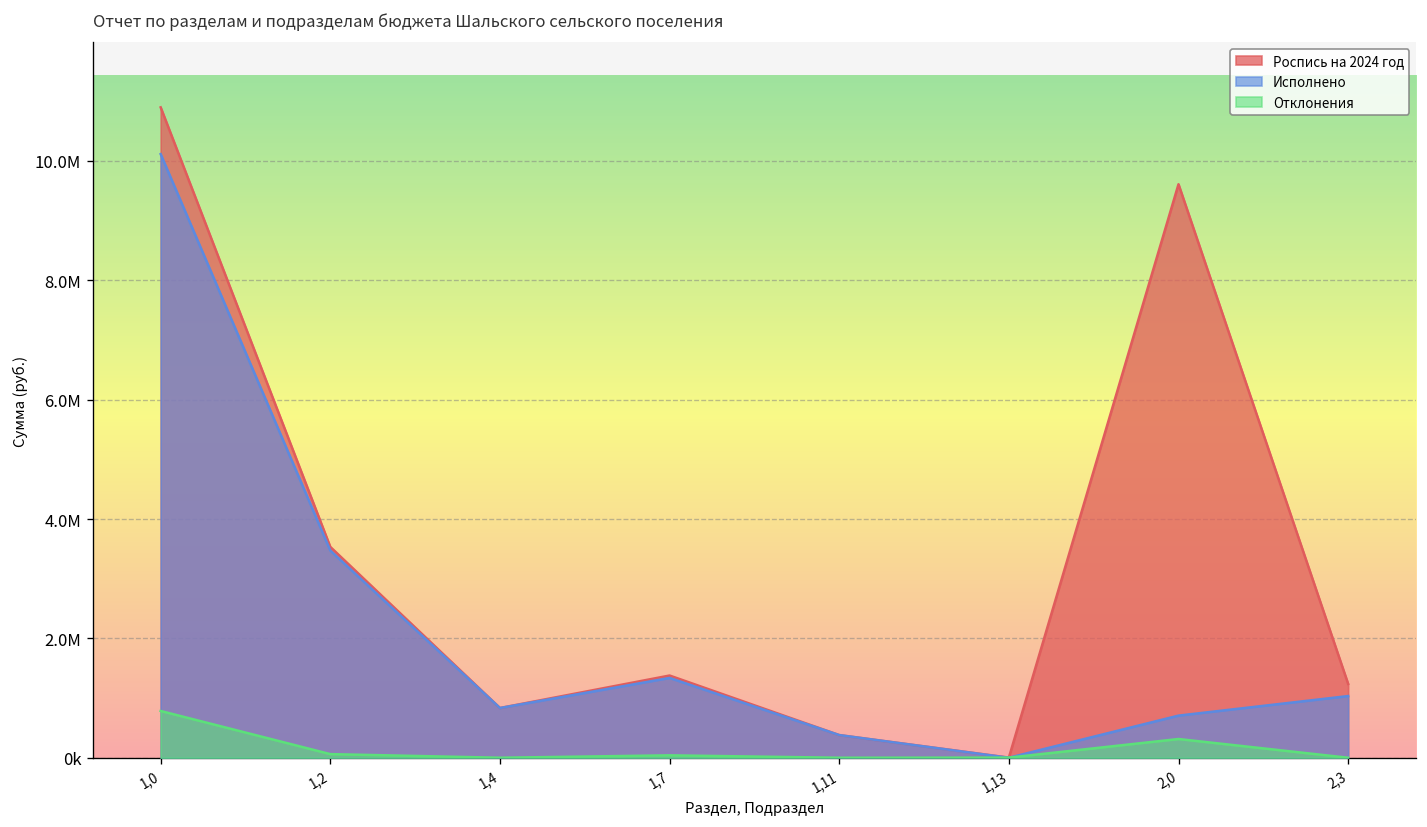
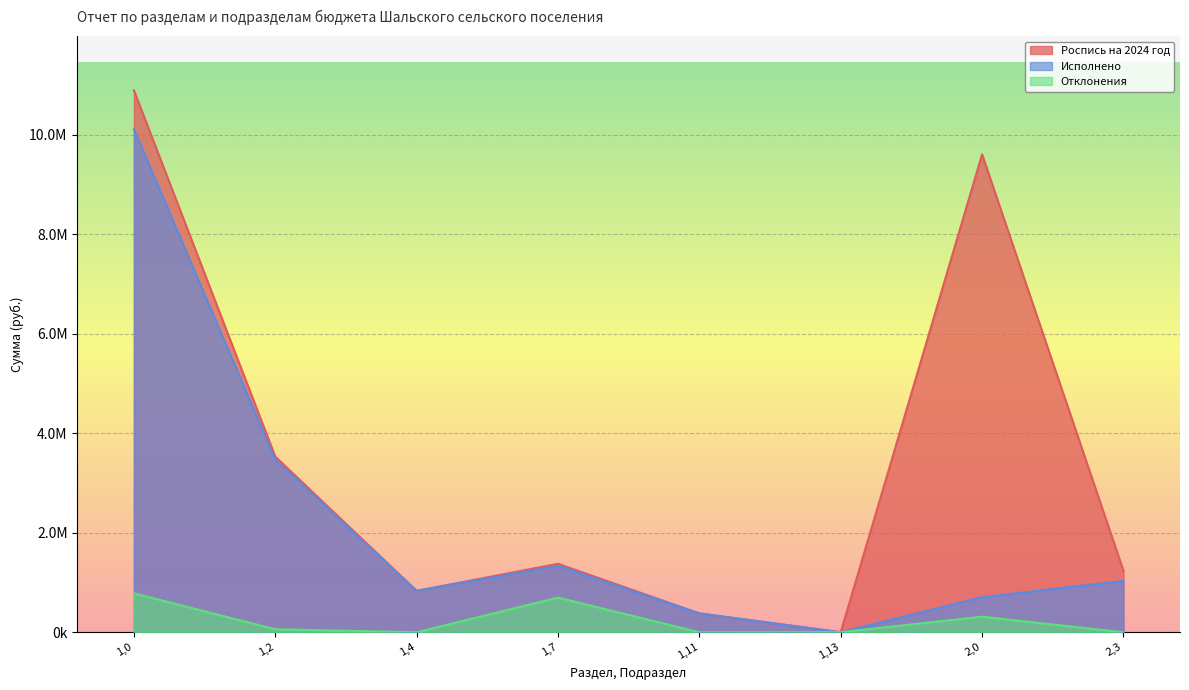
Отклонения, 1,7: 0 -> 700000
